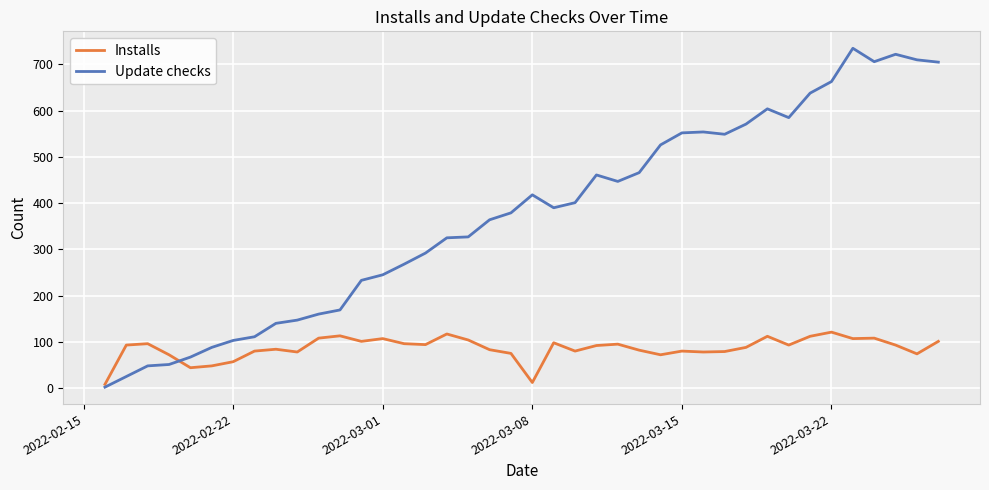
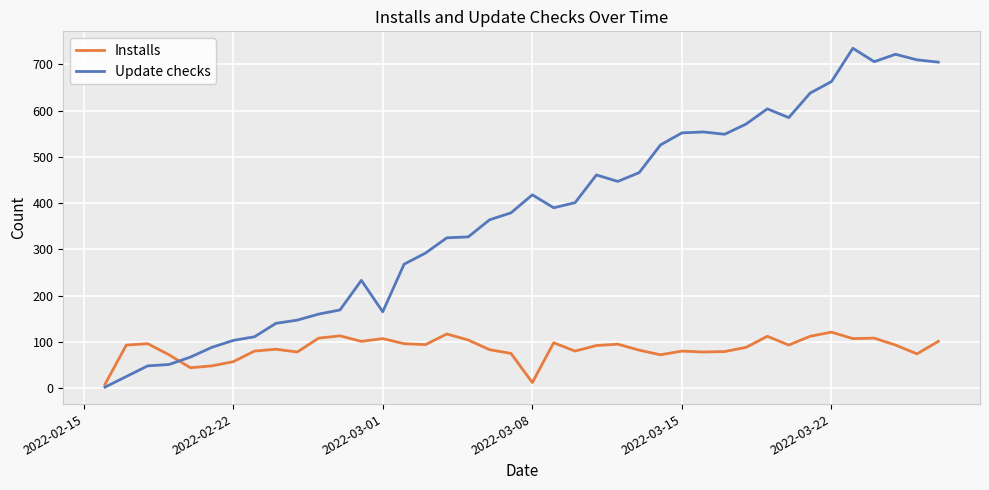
Update checks, 2022-03-01: 250 -> 170
